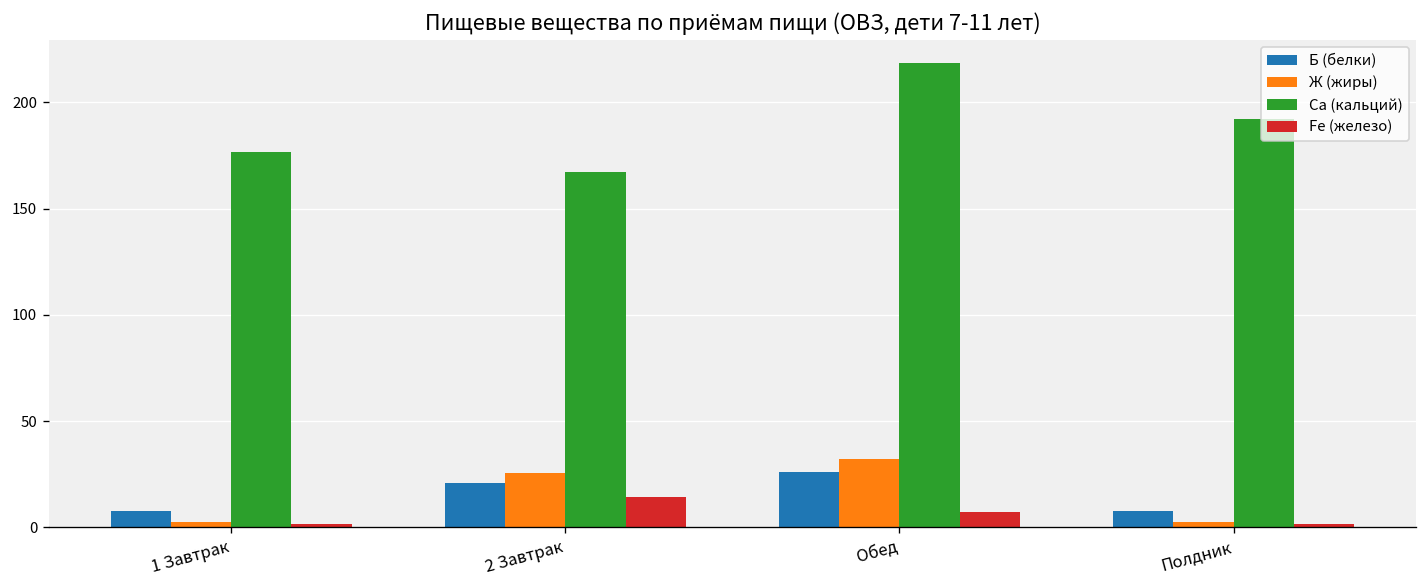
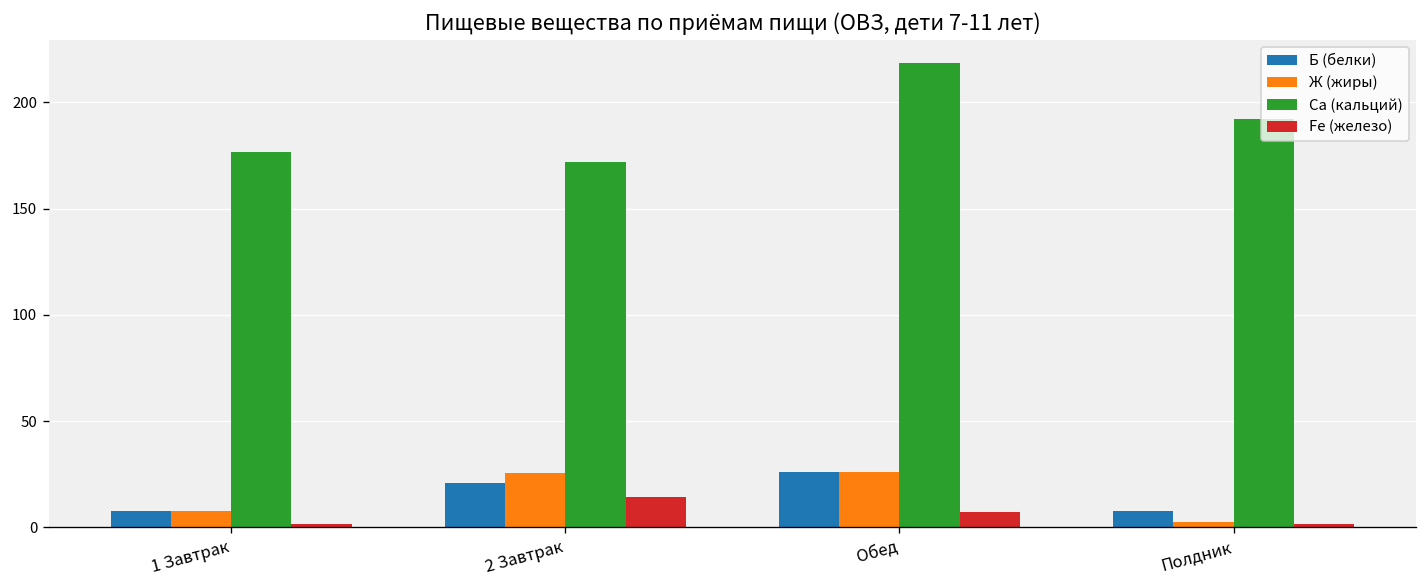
Ж (жиры), 1 Завтрак: 3 -> 8
Са (кальций), 2 Завтрак: 167 -> 172
Ж (жиры), Обед: 32 -> 26
